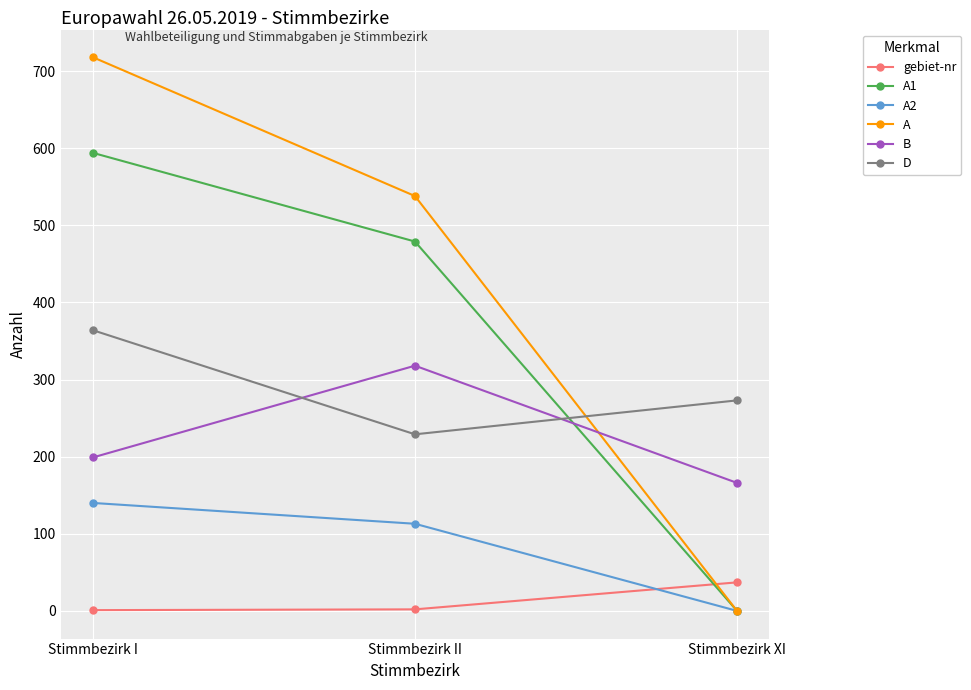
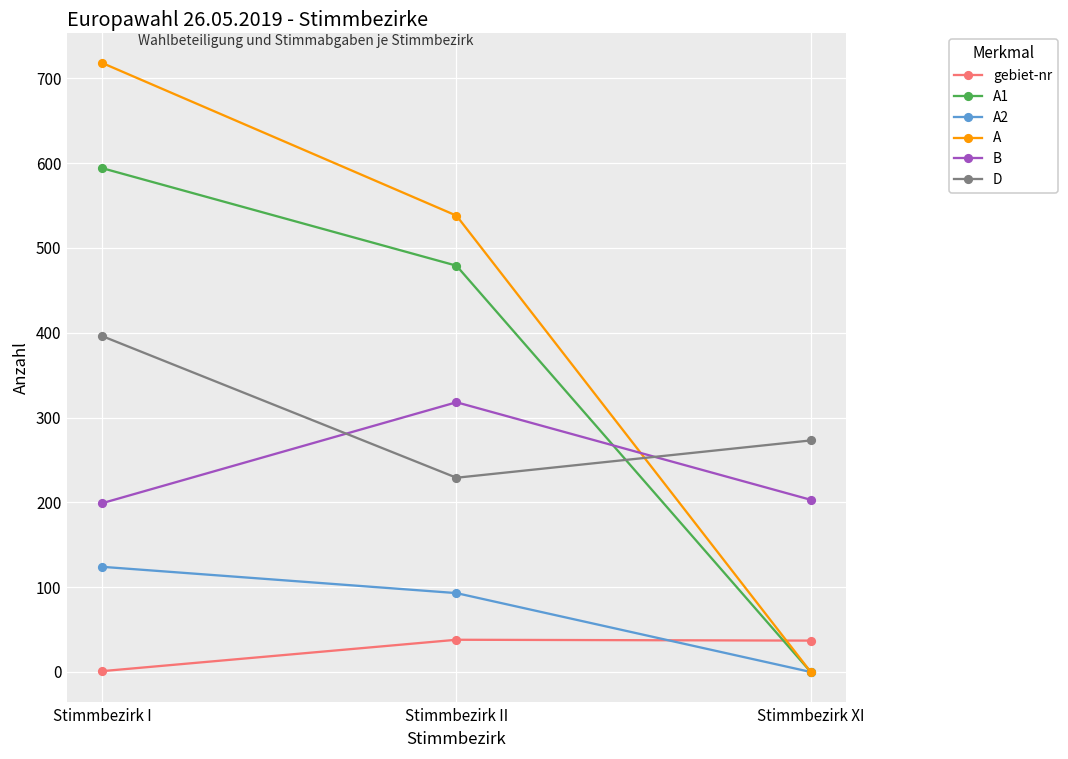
A2, Stimmbezirk I: 140 -> 120
D, Stimmbezirk I: 360 -> 400
gebiet-nr, Stimmbezirk II: 0 -> 40
A2, Stimmbezirk II: 110 -> 90
B, Stimmbezirk XI: 170 -> 200
